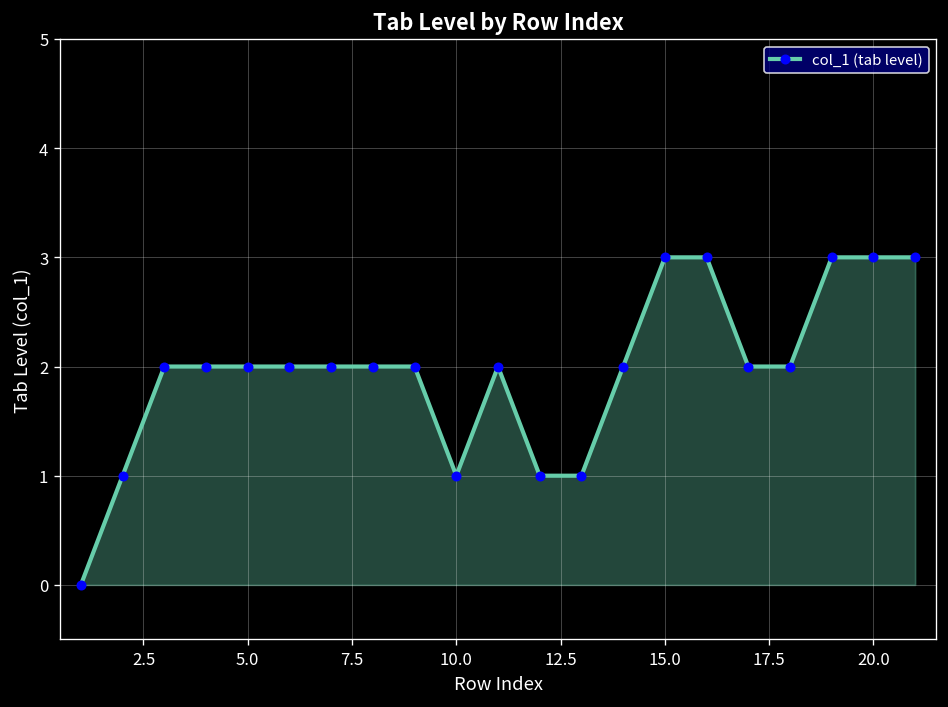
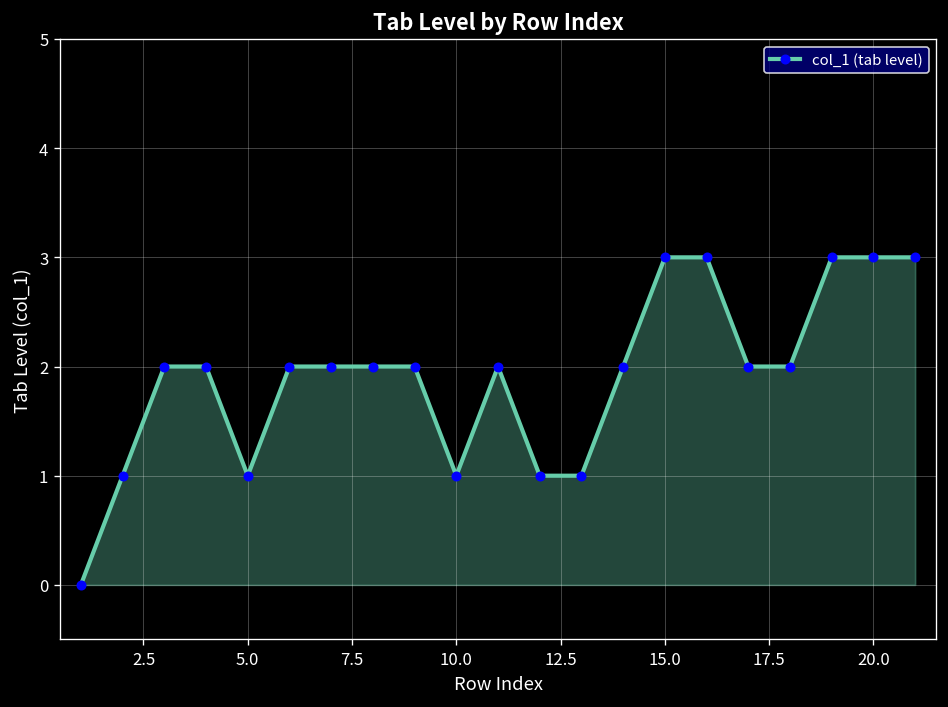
5.0: 2 -> 1
